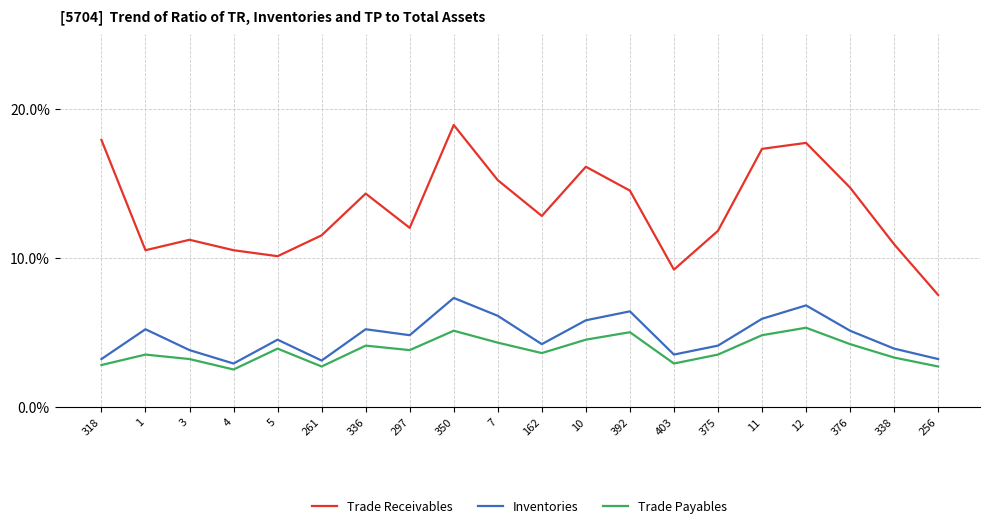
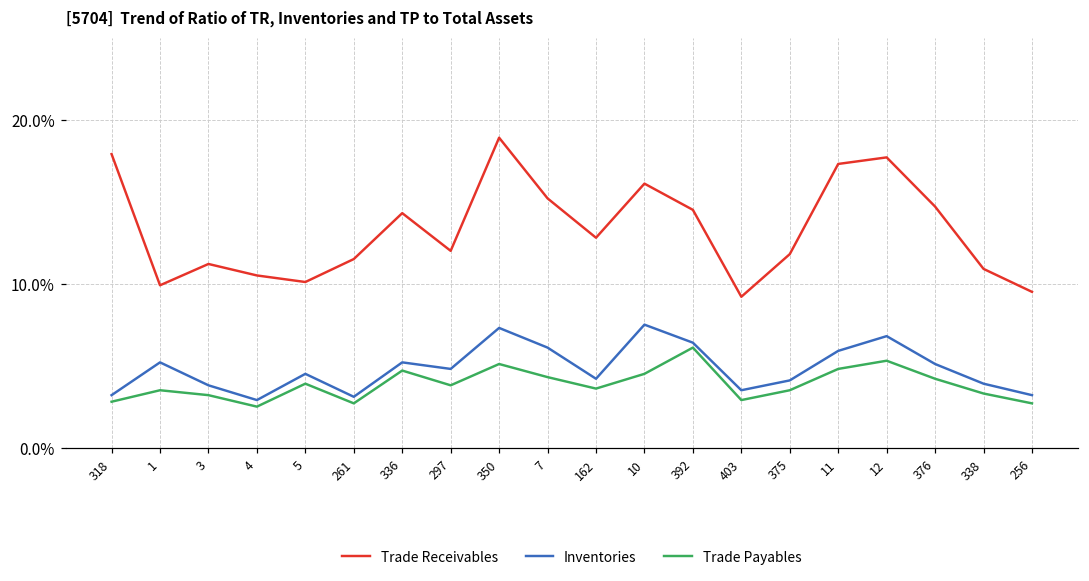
Trade Receivables, 1: 10.5% -> 9.9%
Trade Payables, 336: 4.1% -> 4.7%
Inventories, 10: 5.8% -> 7.5%
Trade Payables, 392: 5.0% -> 6.1%
Trade Receivables, 256: 7.5% -> 9.5%
